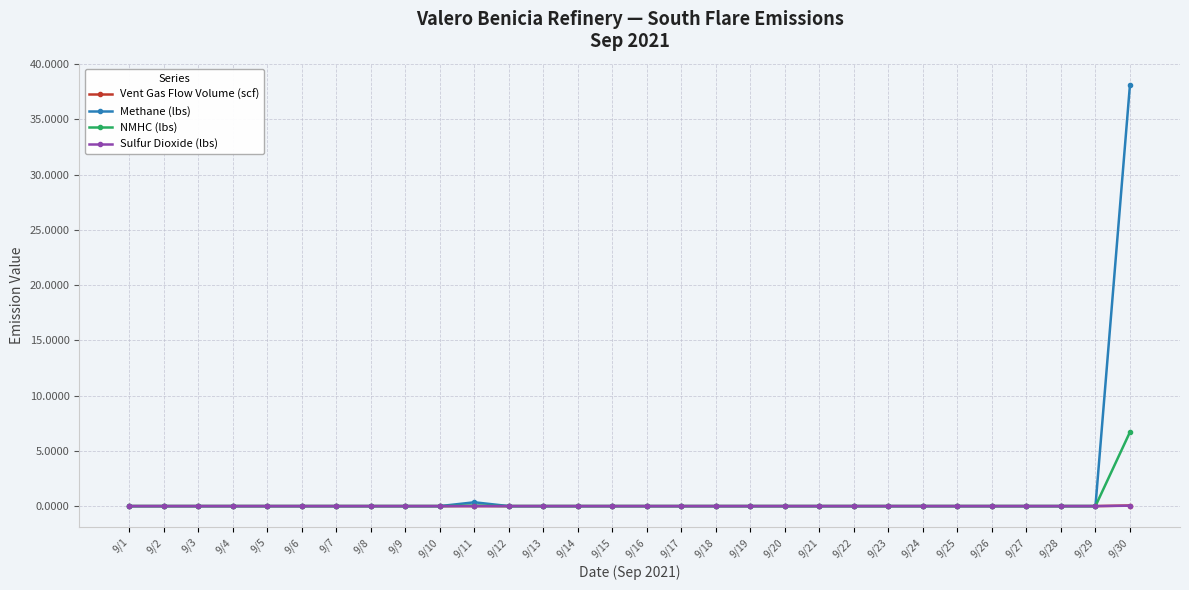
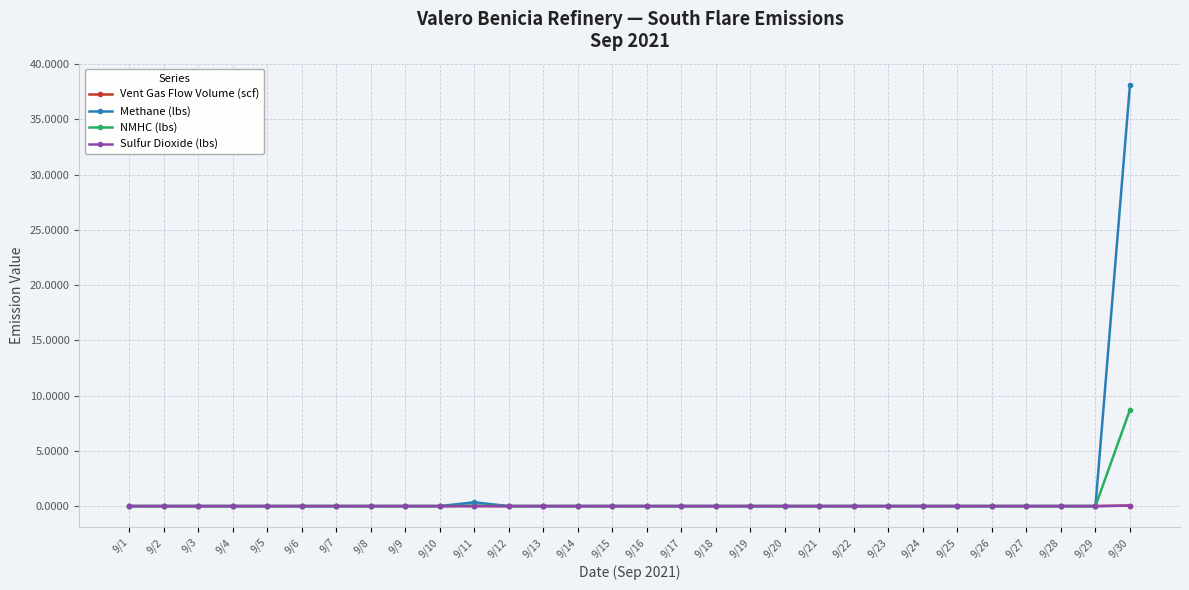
NMHC (lbs), 9/30: 6.7 -> 8.7
